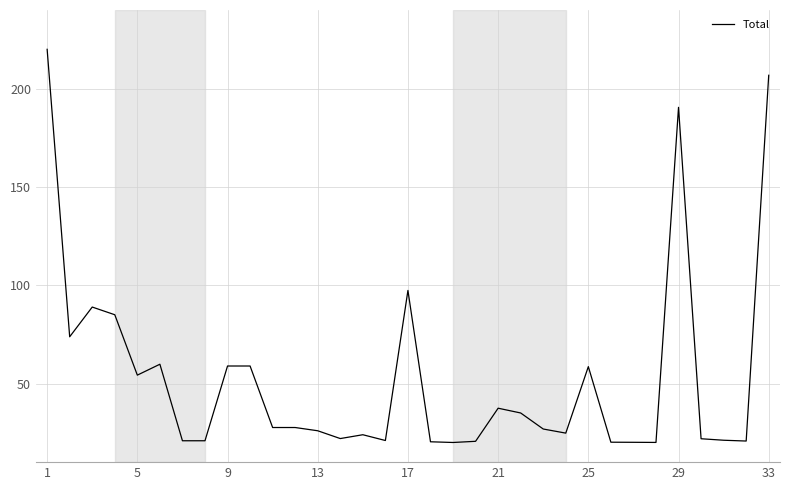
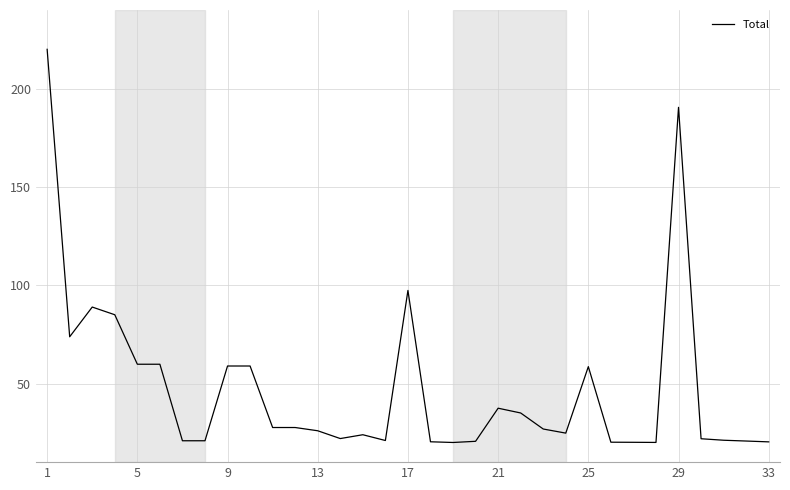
5: 54 -> 60
33: 207 -> 20
